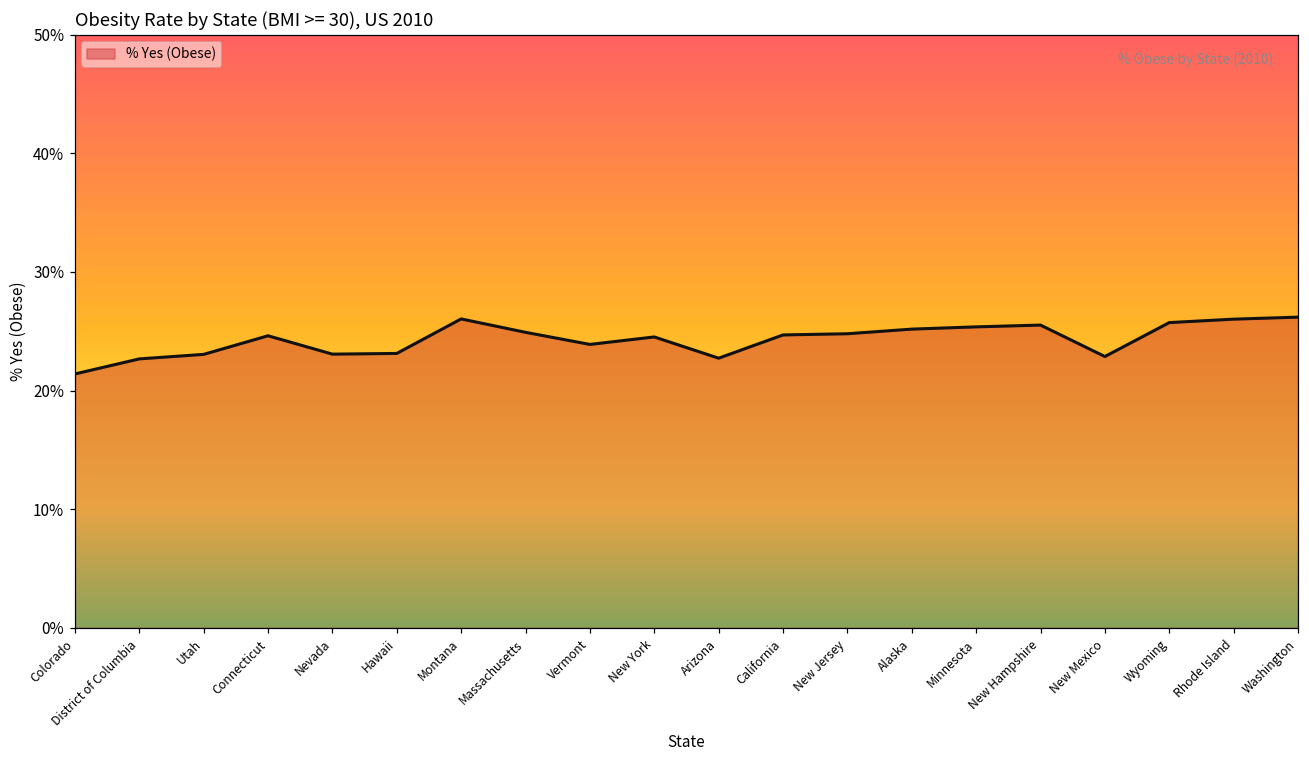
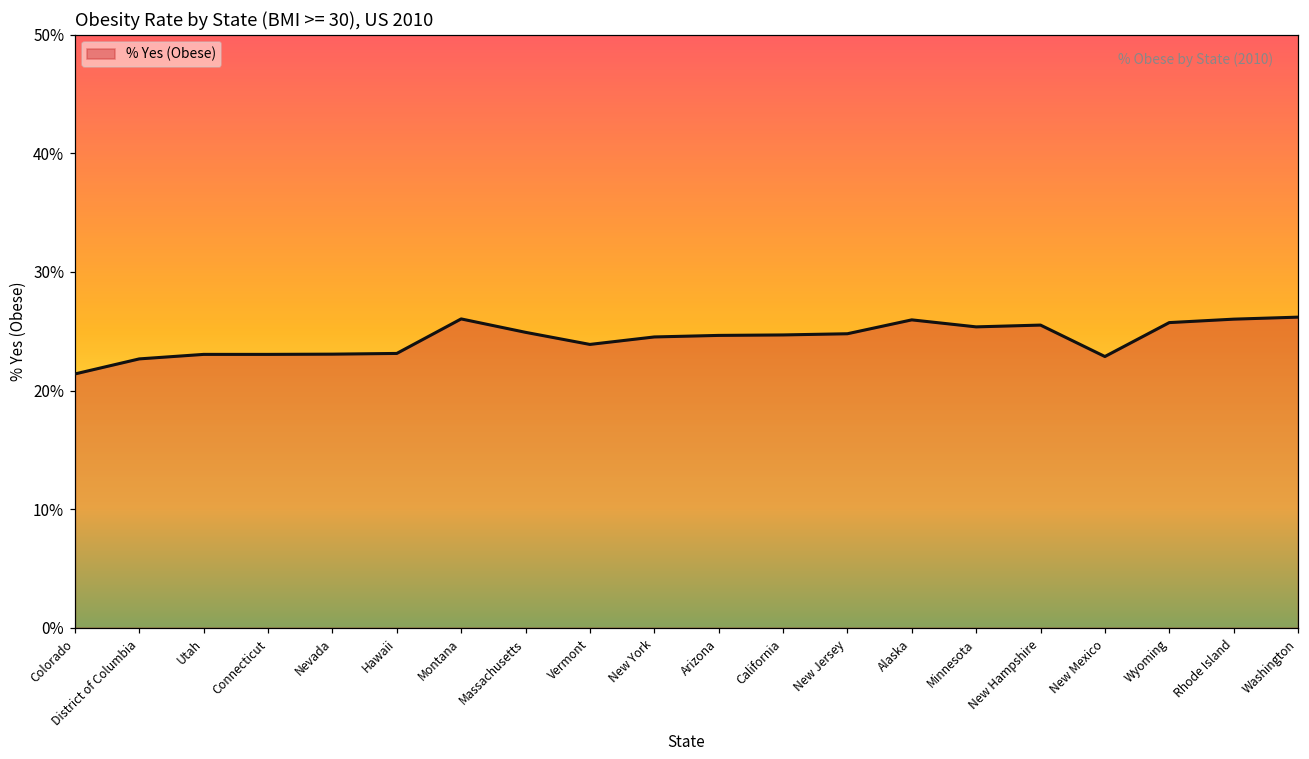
Connecticut: 24.6% -> 23.1%
Arizona: 22.7% -> 24.7%
Alaska: 25.2% -> 26.0%
